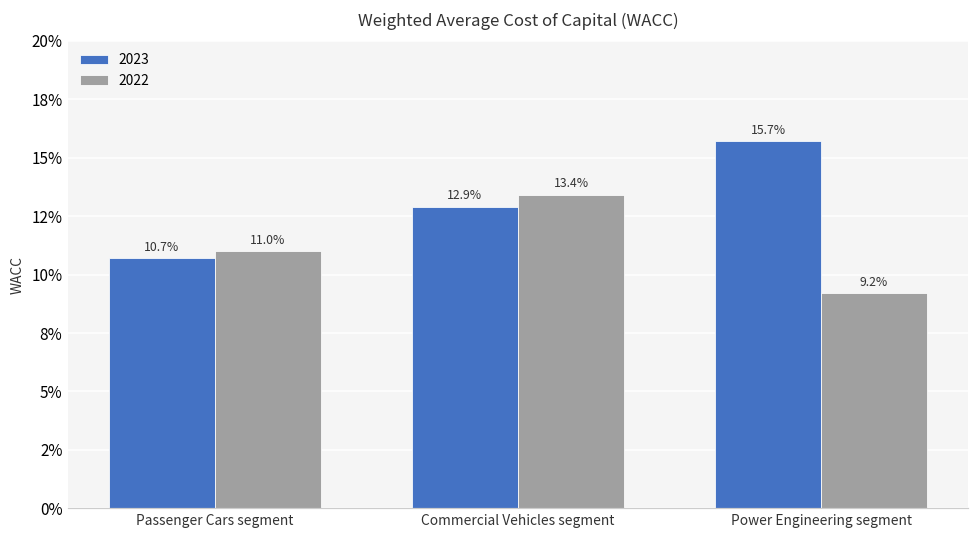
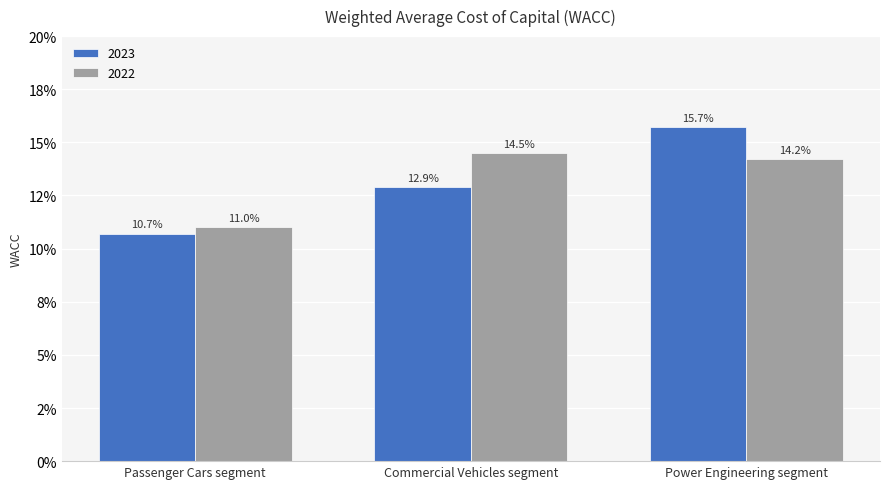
2022, Commercial Vehicles segment: 13.4% -> 14.5%
2022, Power Engineering segment: 9.2% -> 14.2%
